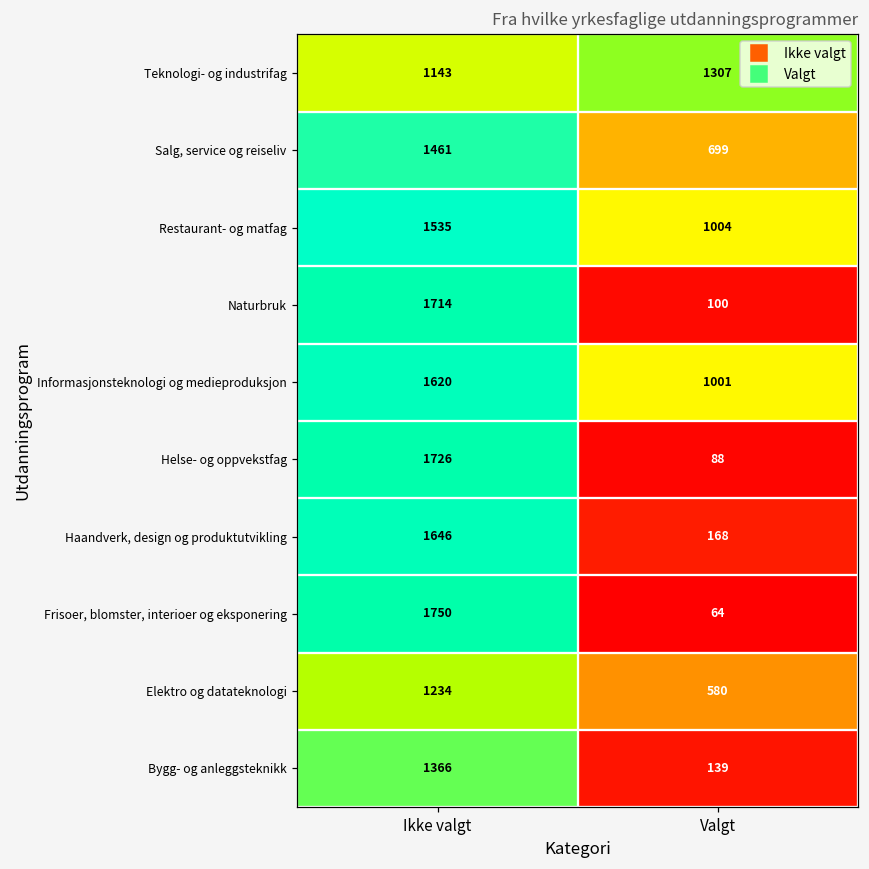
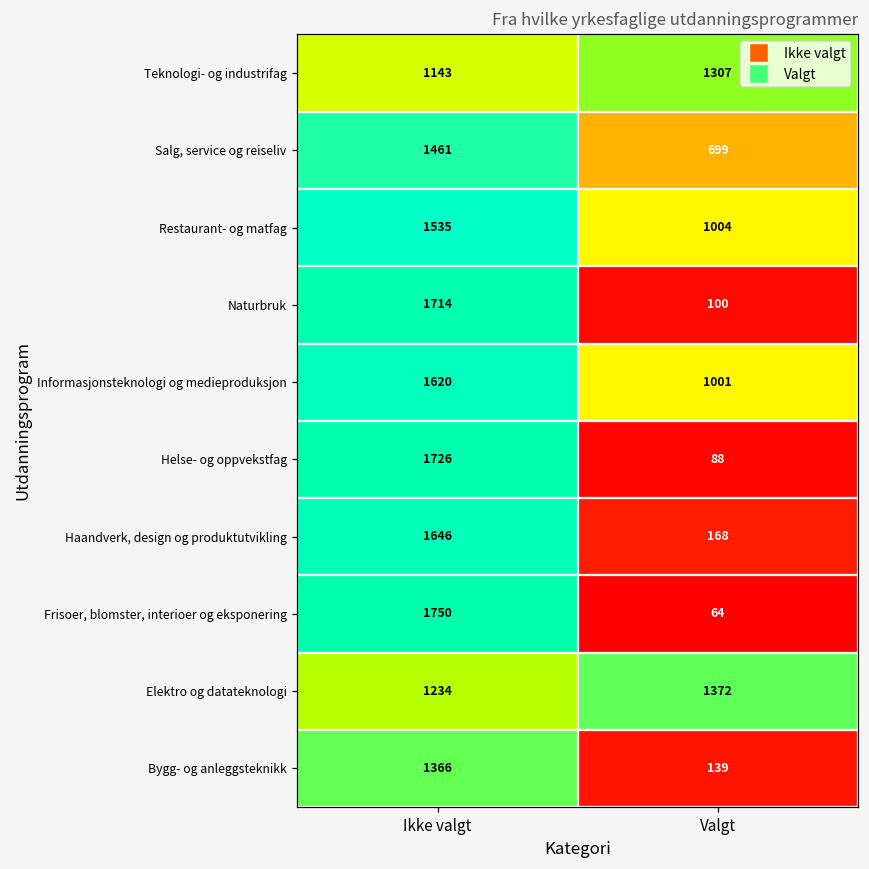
Elektro og datateknologi, Valgt: 580 -> 1372
